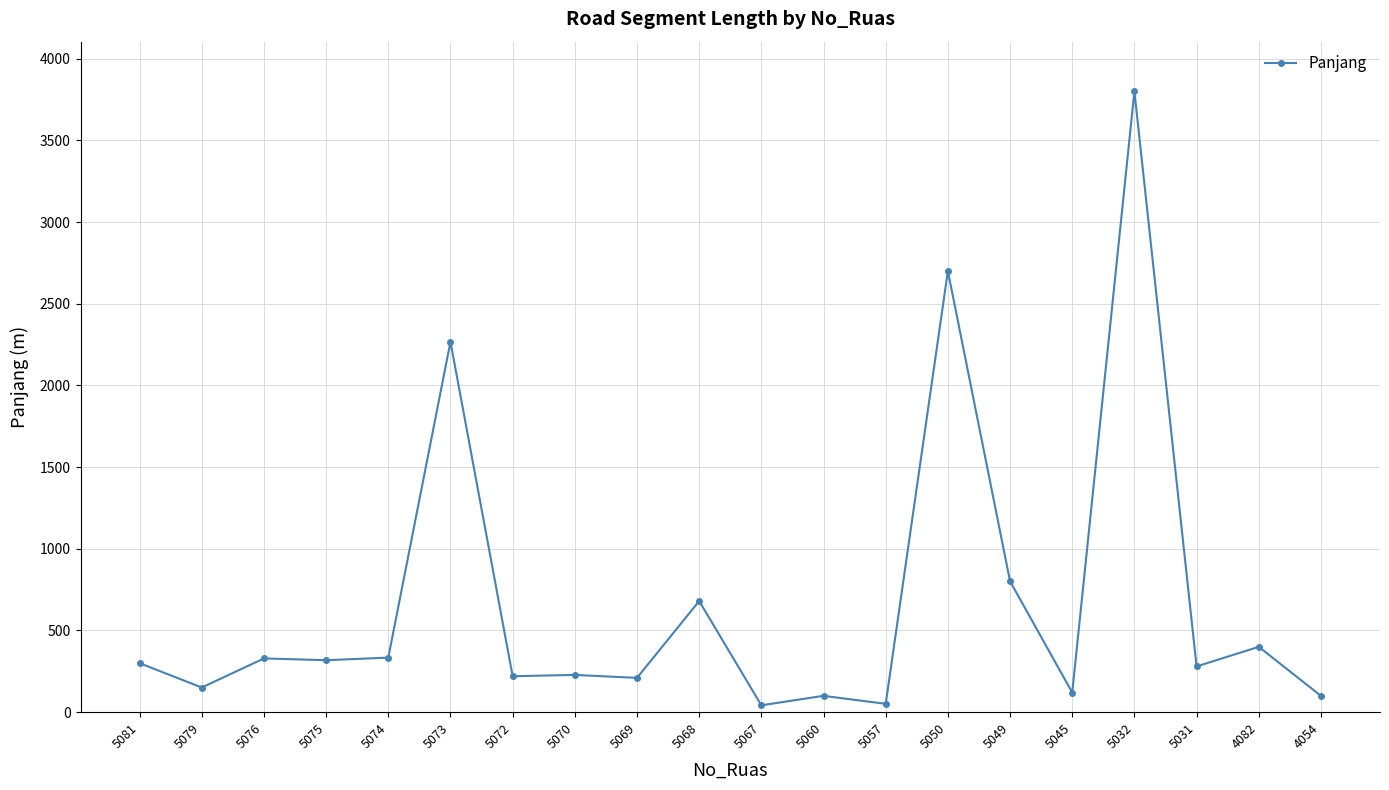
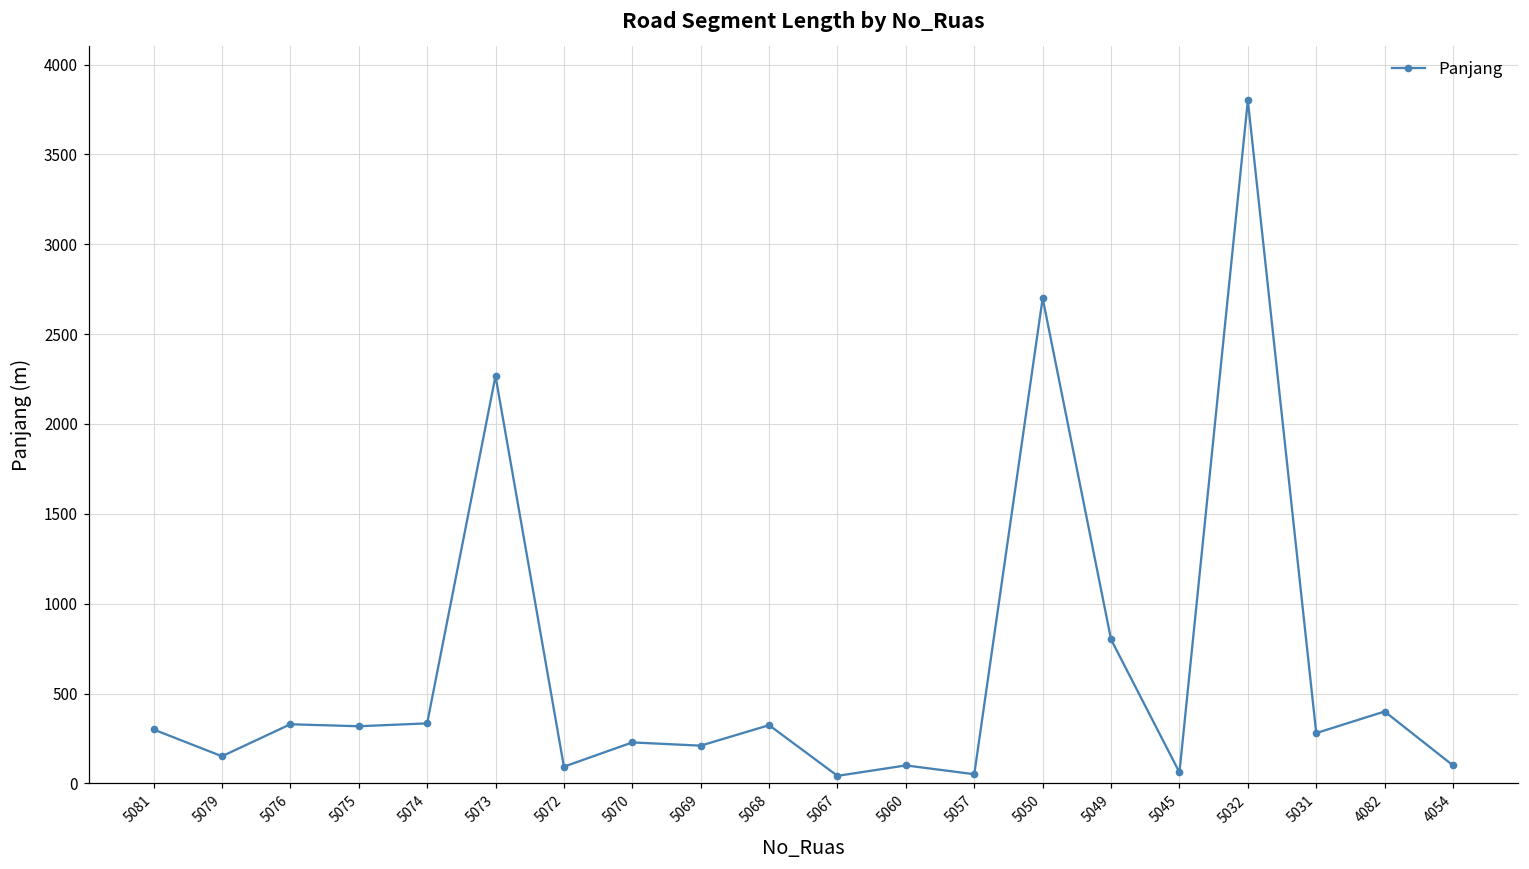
5072: 220 -> 90
5068: 680 -> 320
5045: 120 -> 60
